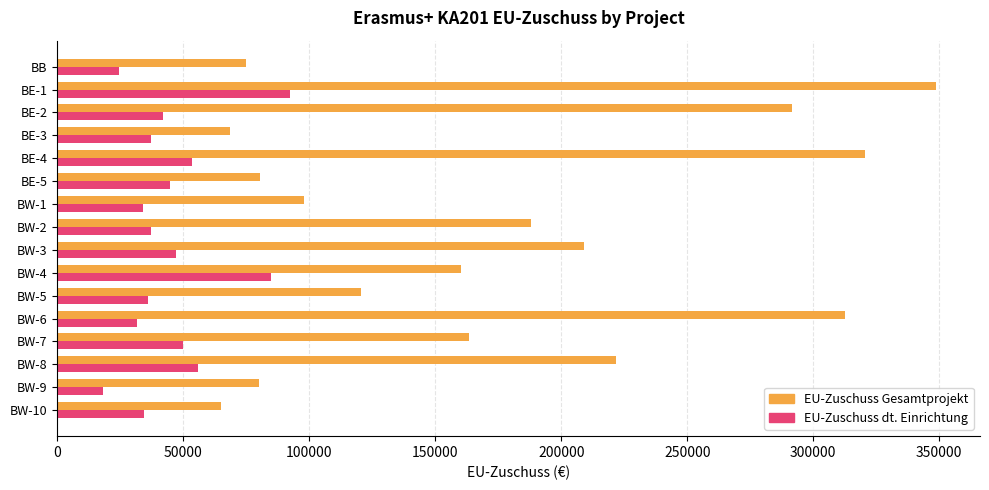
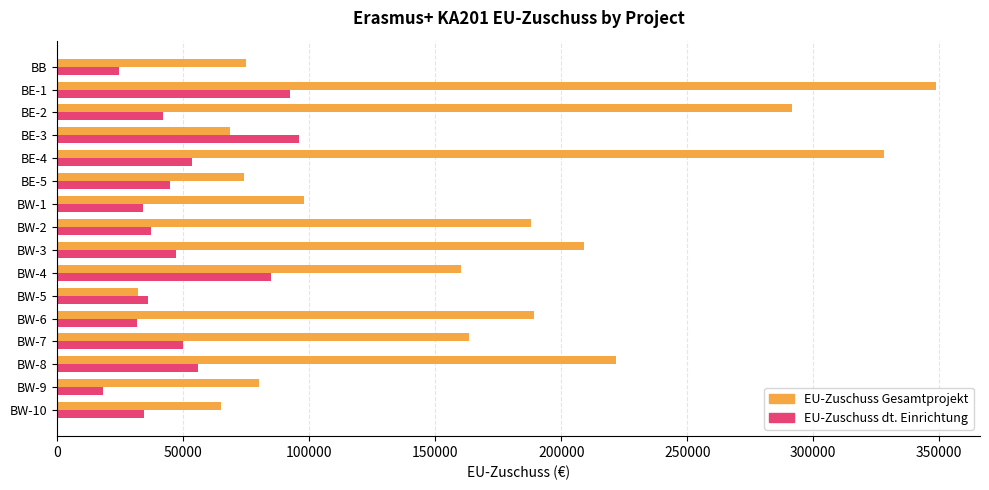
EU-Zuschuss dt. Einrichtung, BE-3: 37000 -> 96000
EU-Zuschuss Gesamtprojekt, BE-4: 321000 -> 328000
EU-Zuschuss Gesamtprojekt, BE-5: 81000 -> 74000
EU-Zuschuss Gesamtprojekt, BW-5: 121000 -> 32000
EU-Zuschuss Gesamtprojekt, BW-6: 313000 -> 189000
